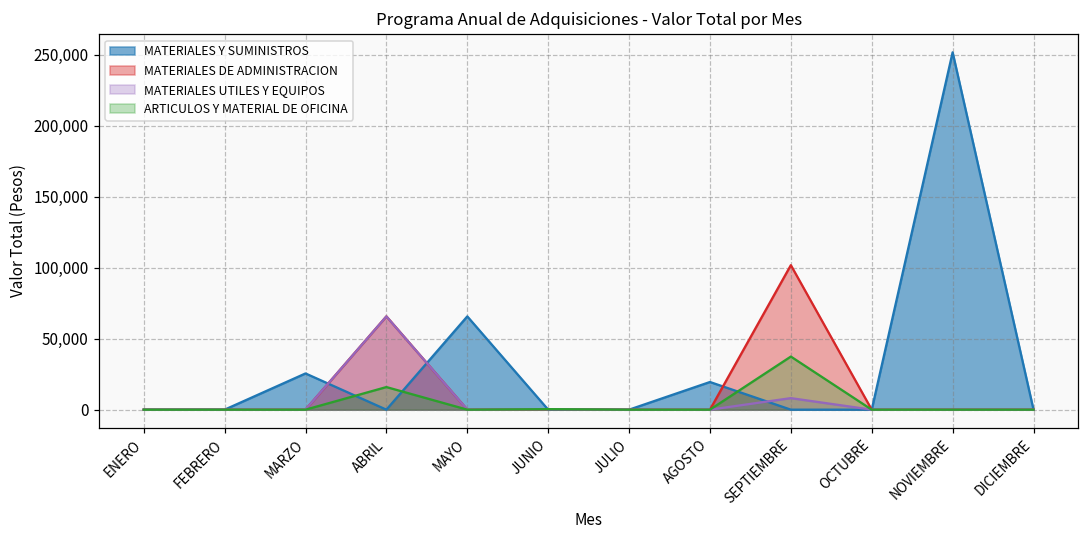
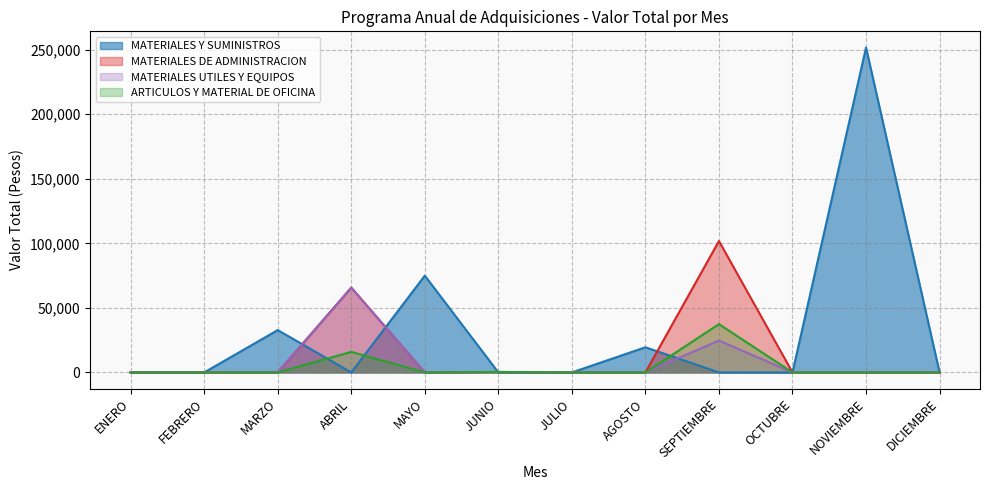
MATERIALES Y SUMINISTROS, MARZO: 26,000 -> 33,000
MATERIALES Y SUMINISTROS, MAYO: 66,000 -> 75,000
MATERIALES UTILES Y EQUIPOS, SEPTIEMBRE: 8,000 -> 25,000
